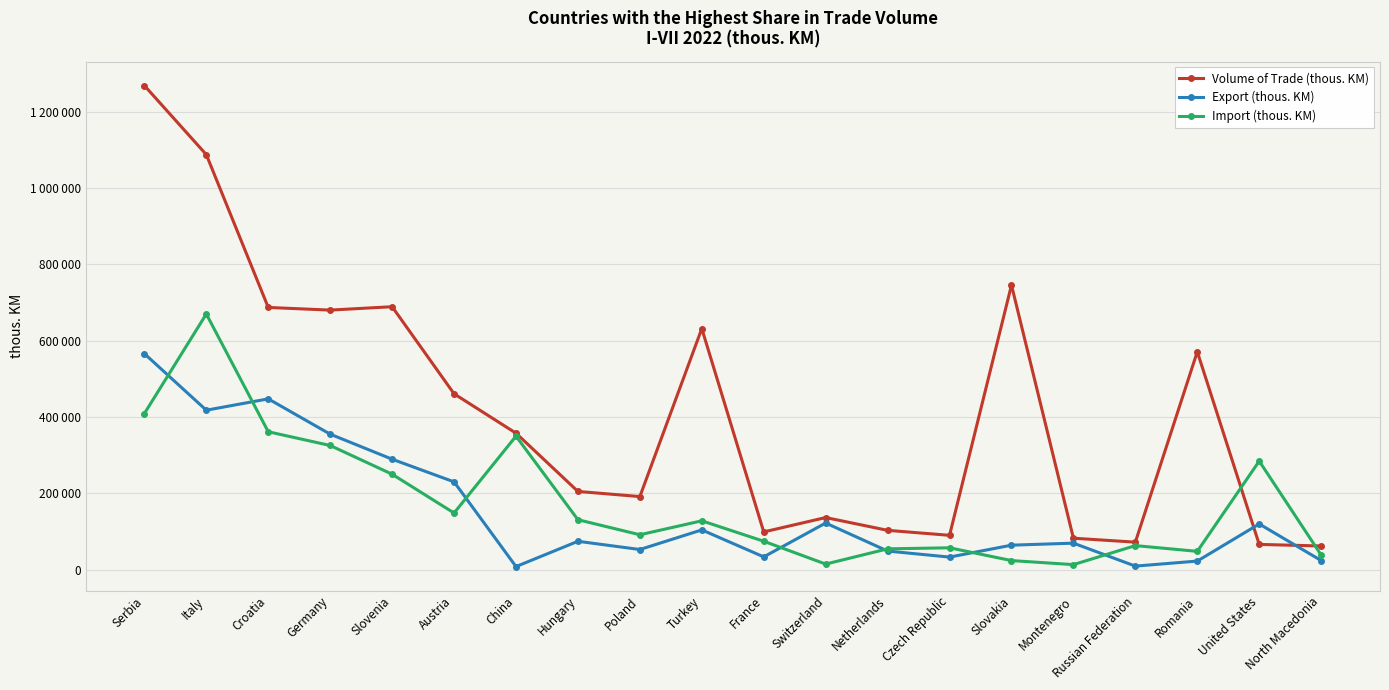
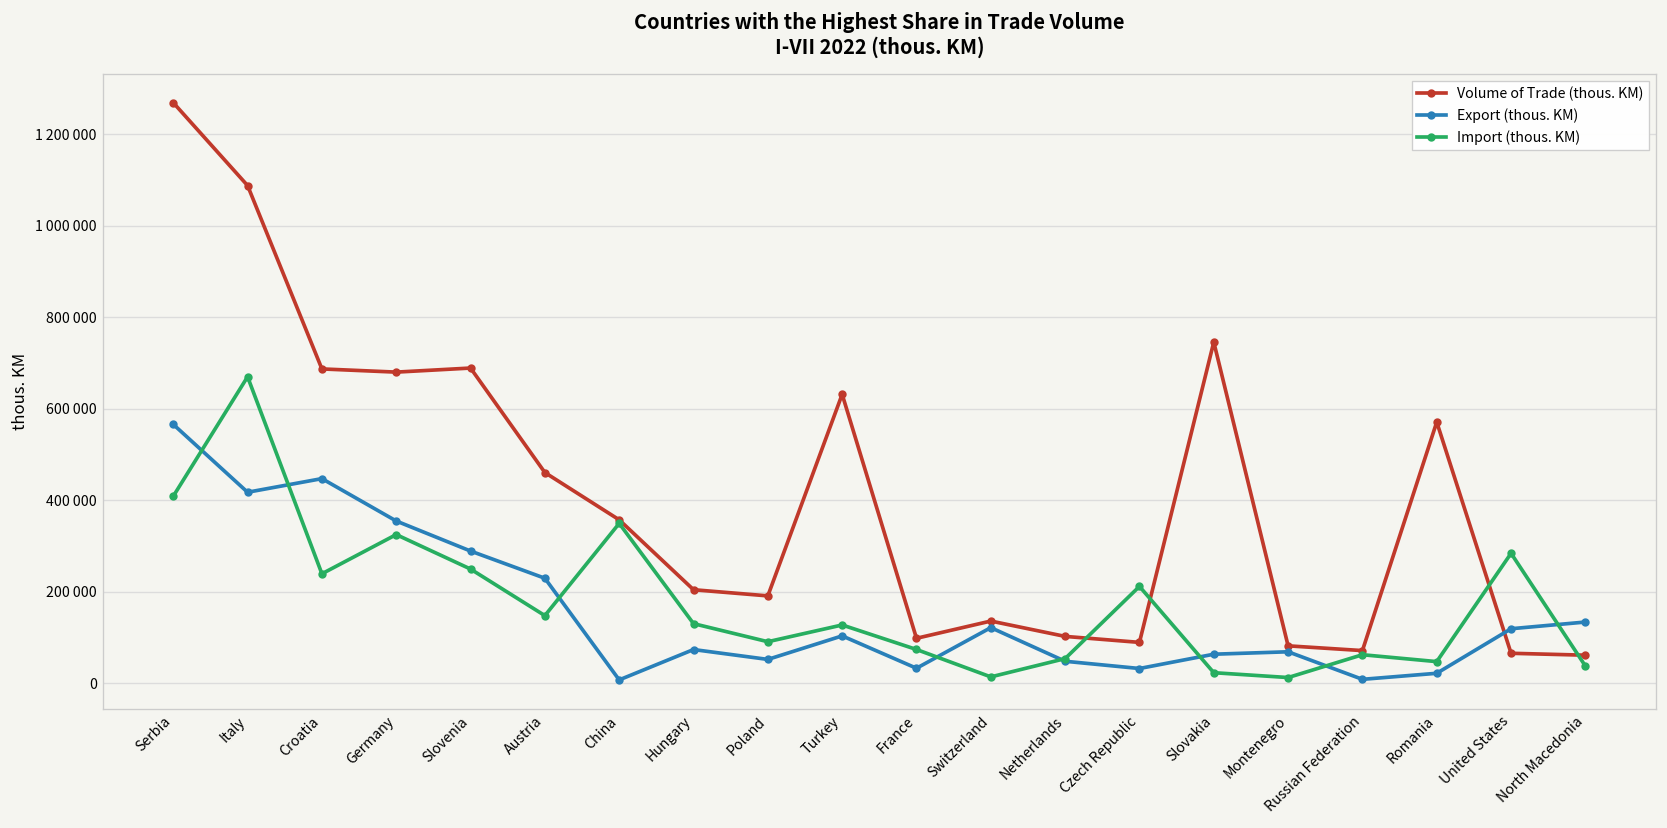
Import (thous. KM), Croatia: 360000 -> 240000
Import (thous. KM), Czech Republic: 60000 -> 210000
Export (thous. KM), North Macedonia: 20000 -> 130000
